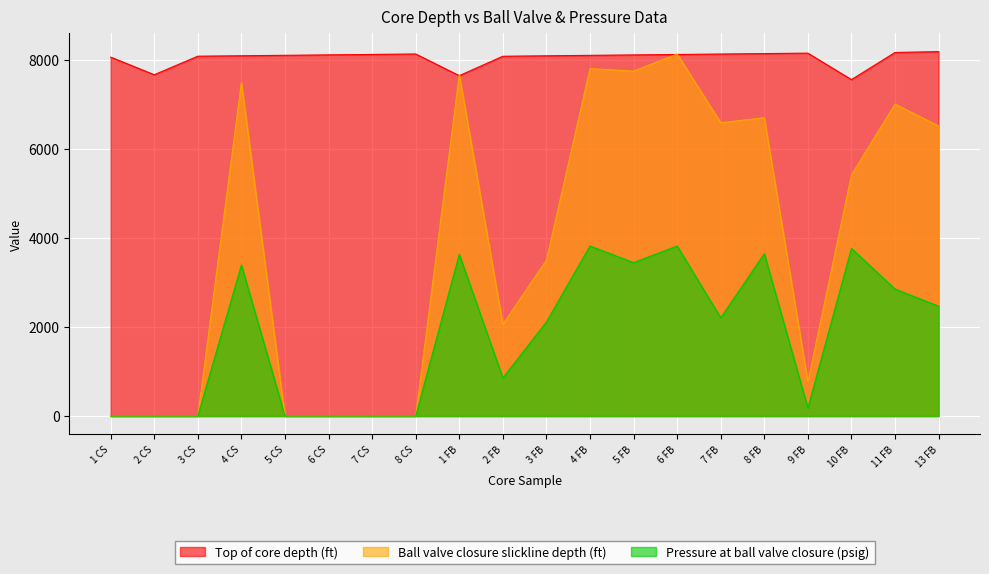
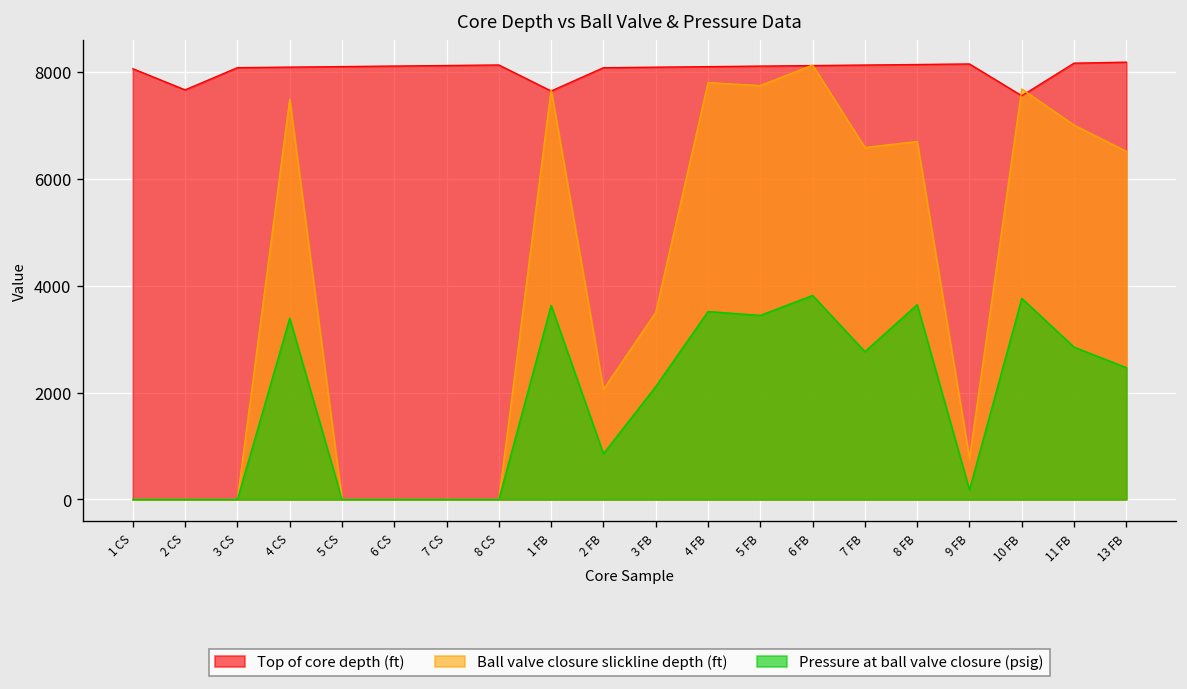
Pressure at ball valve closure (psig), 4 FB: 3800 -> 3500
Pressure at ball valve closure (psig), 7 FB: 2200 -> 2800
Ball valve closure slickline depth (ft), 10 FB: 5400 -> 7700
